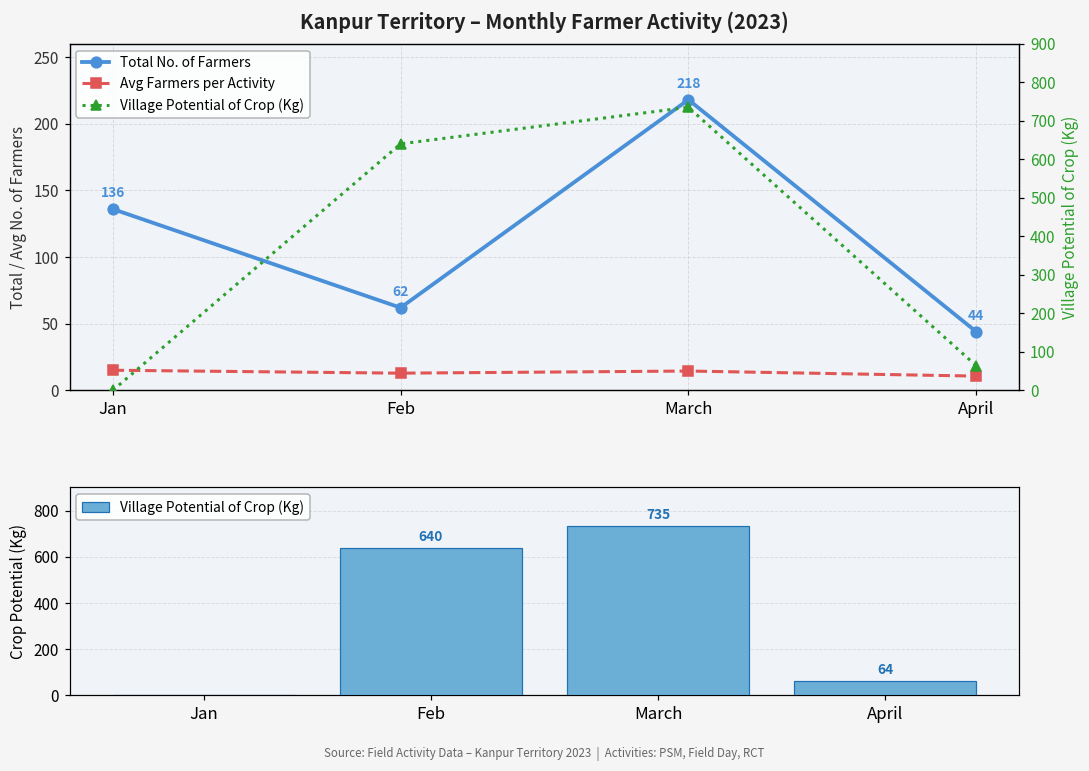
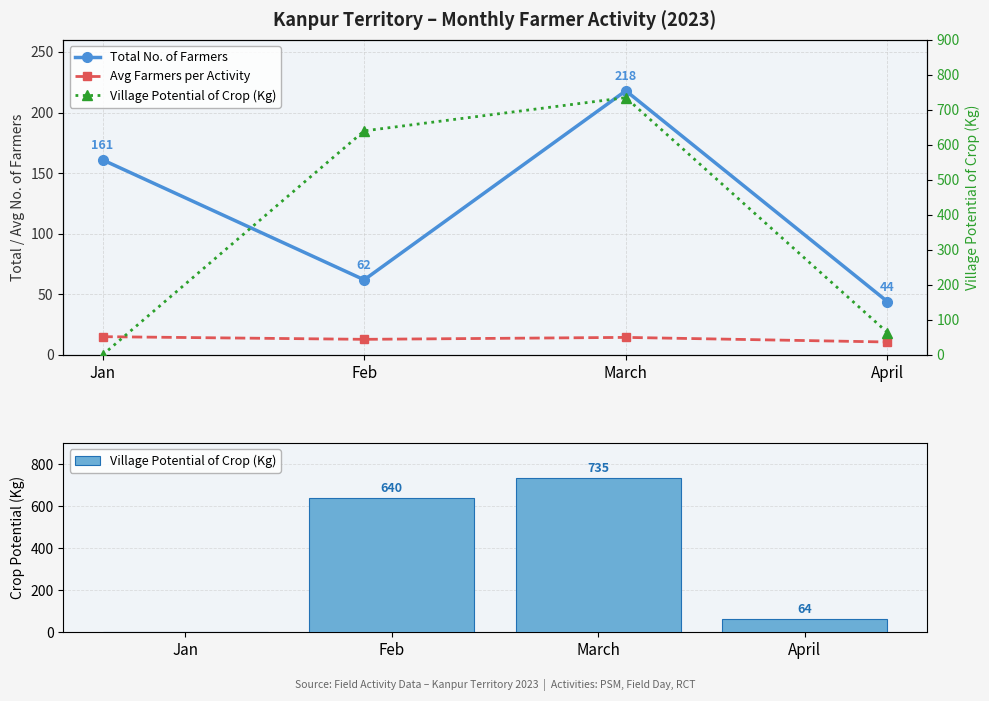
Kanpur Territory – Monthly Farmer Activity (2023), Total No. of Farmers, Jan: 136 -> 161
